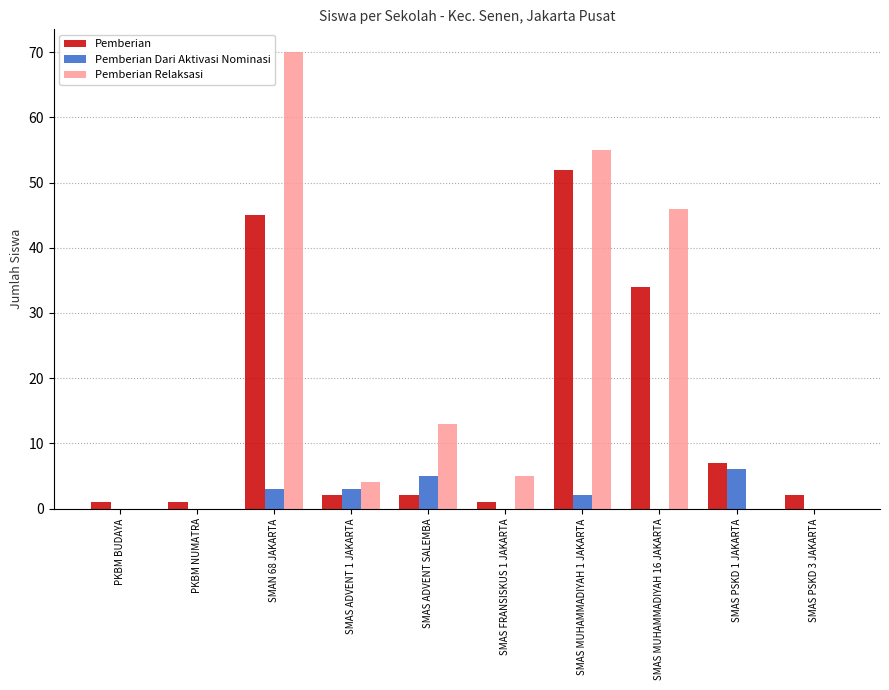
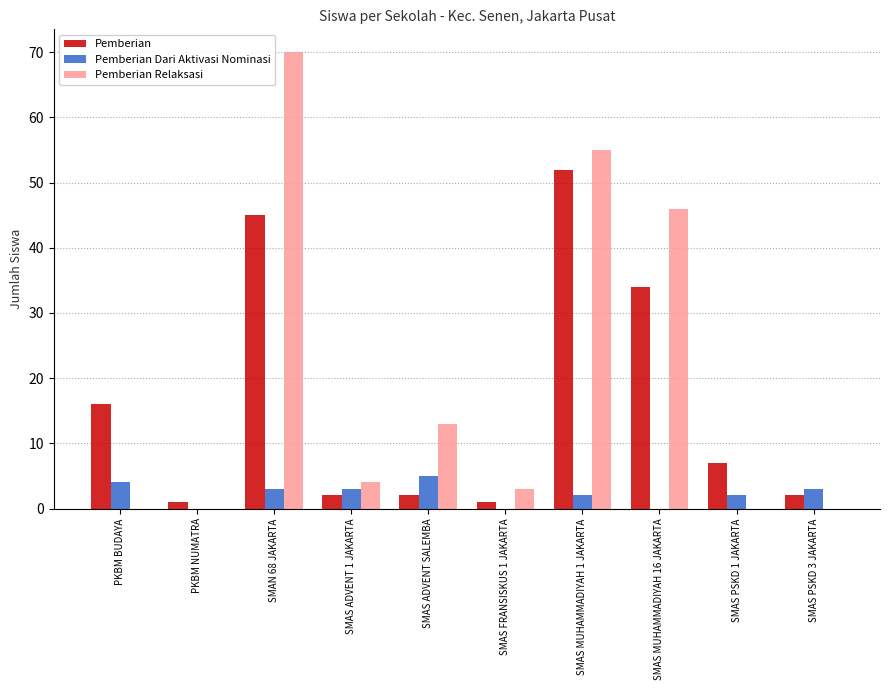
Pemberian, PKBM BUDAYA: 1 -> 16
Pemberian Dari Aktivasi Nominasi, PKBM BUDAYA: 0 -> 4
Pemberian Relaksasi, SMAS FRANSISKUS 1 JAKARTA: 5 -> 3
Pemberian Dari Aktivasi Nominasi, SMAS PSKD 1 JAKARTA: 6 -> 2
Pemberian Dari Aktivasi Nominasi, SMAS PSKD 3 JAKARTA: 0 -> 3
